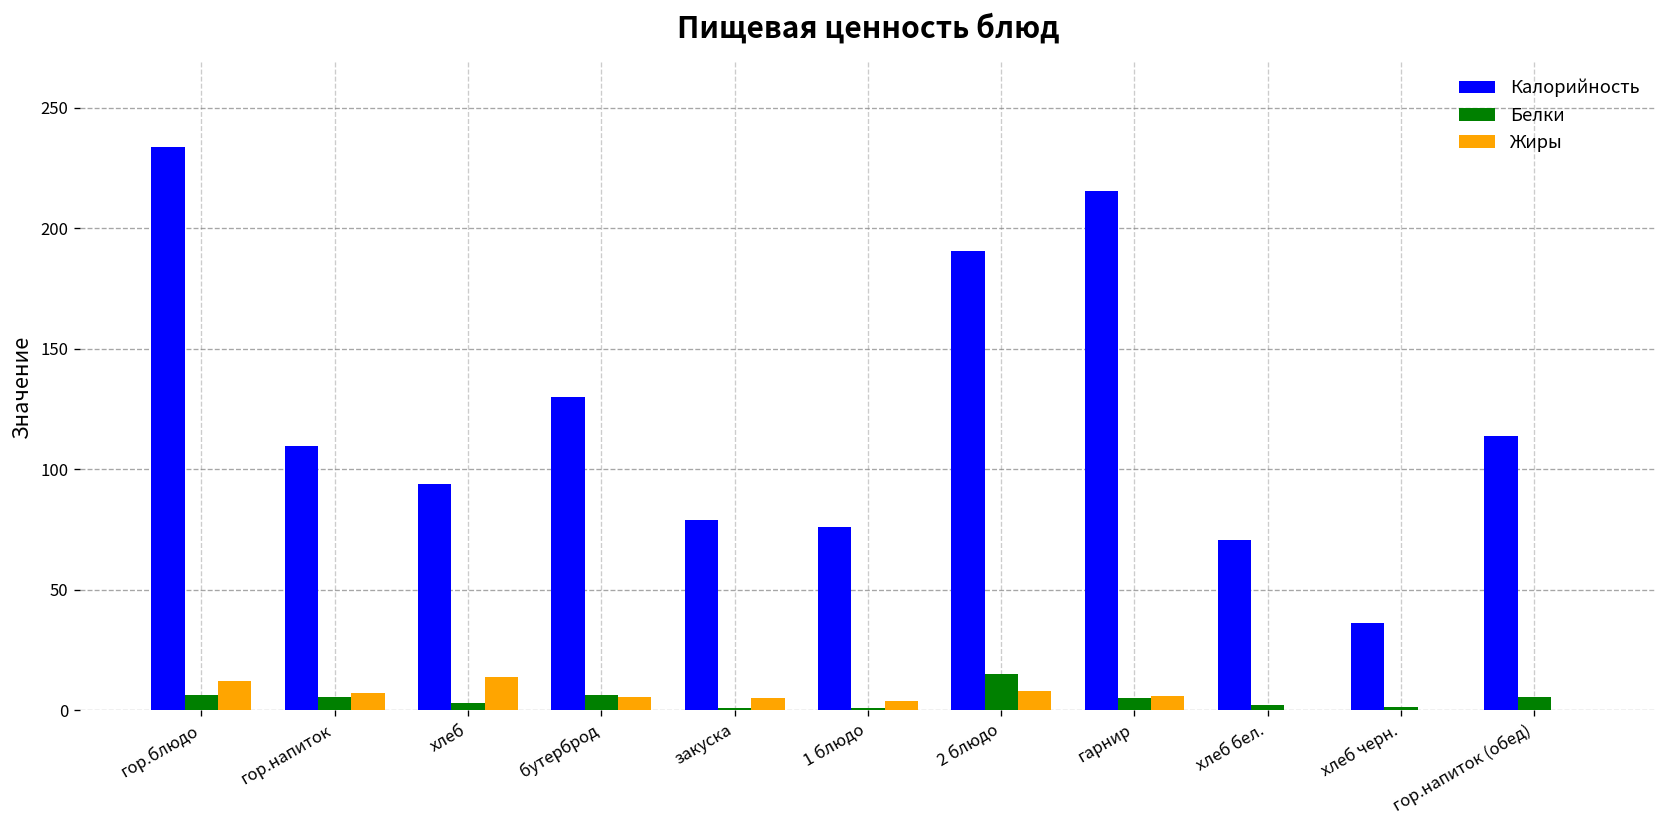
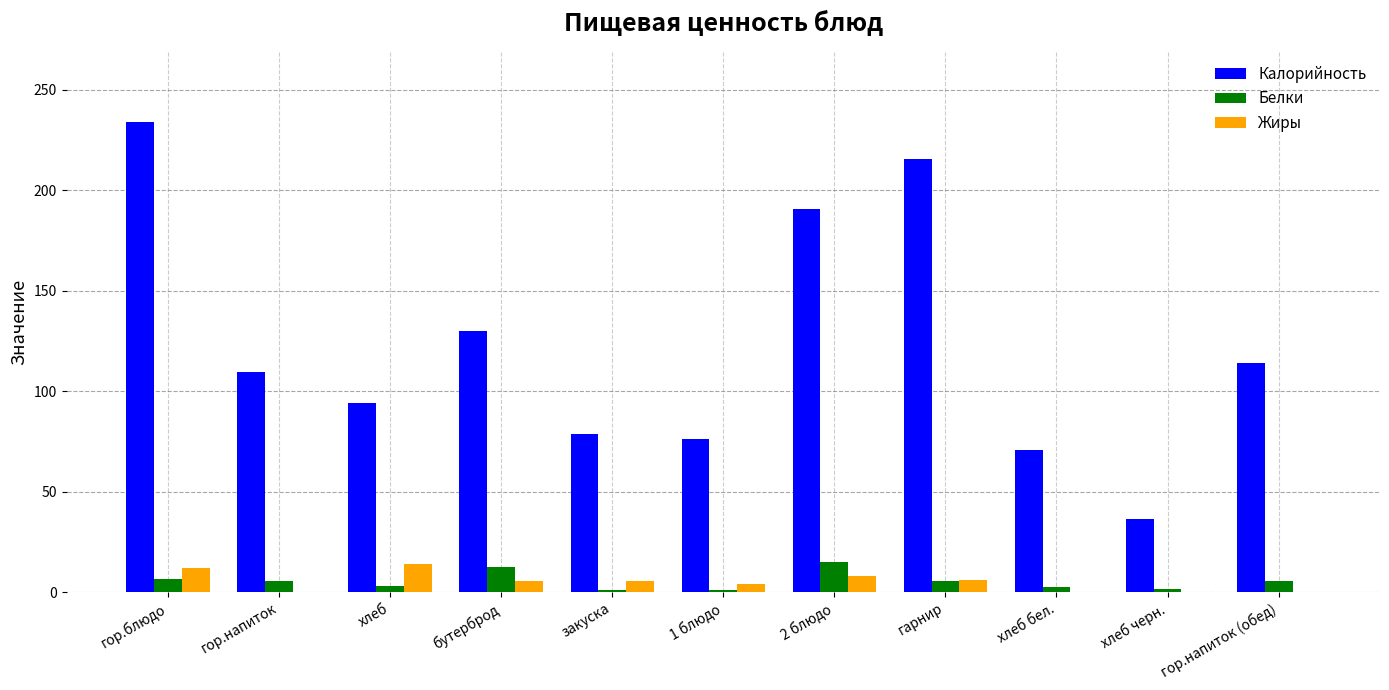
Жиры, гор.напиток: 7 -> 0
Белки, бутерброд: 6 -> 12
